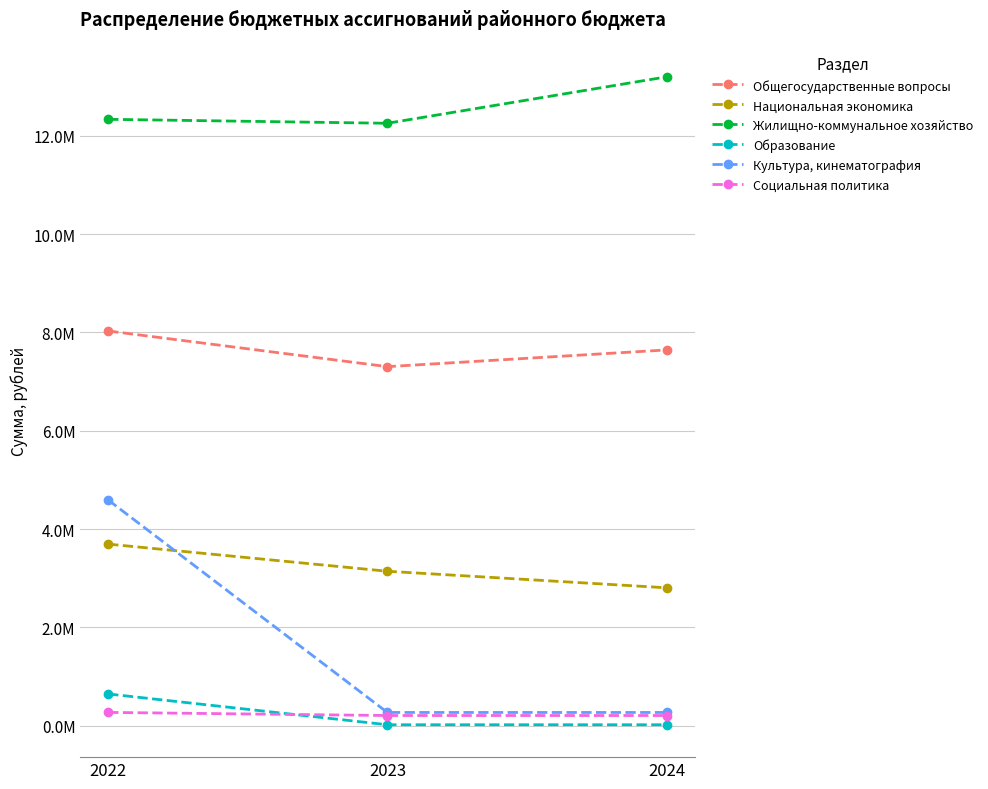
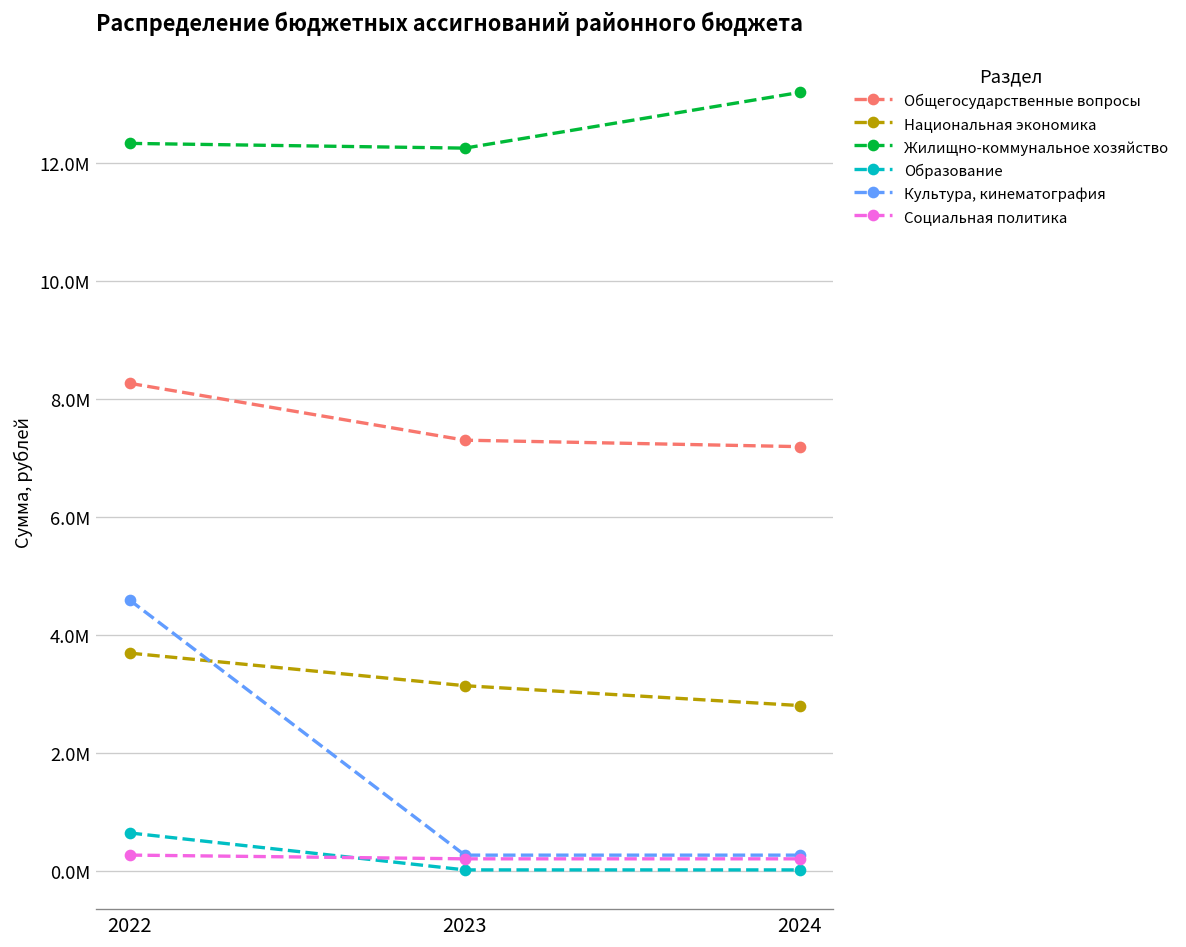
Общегосударственные вопросы, 2022: 8000000 -> 8300000
Общегосударственные вопросы, 2024: 7600000 -> 7200000
